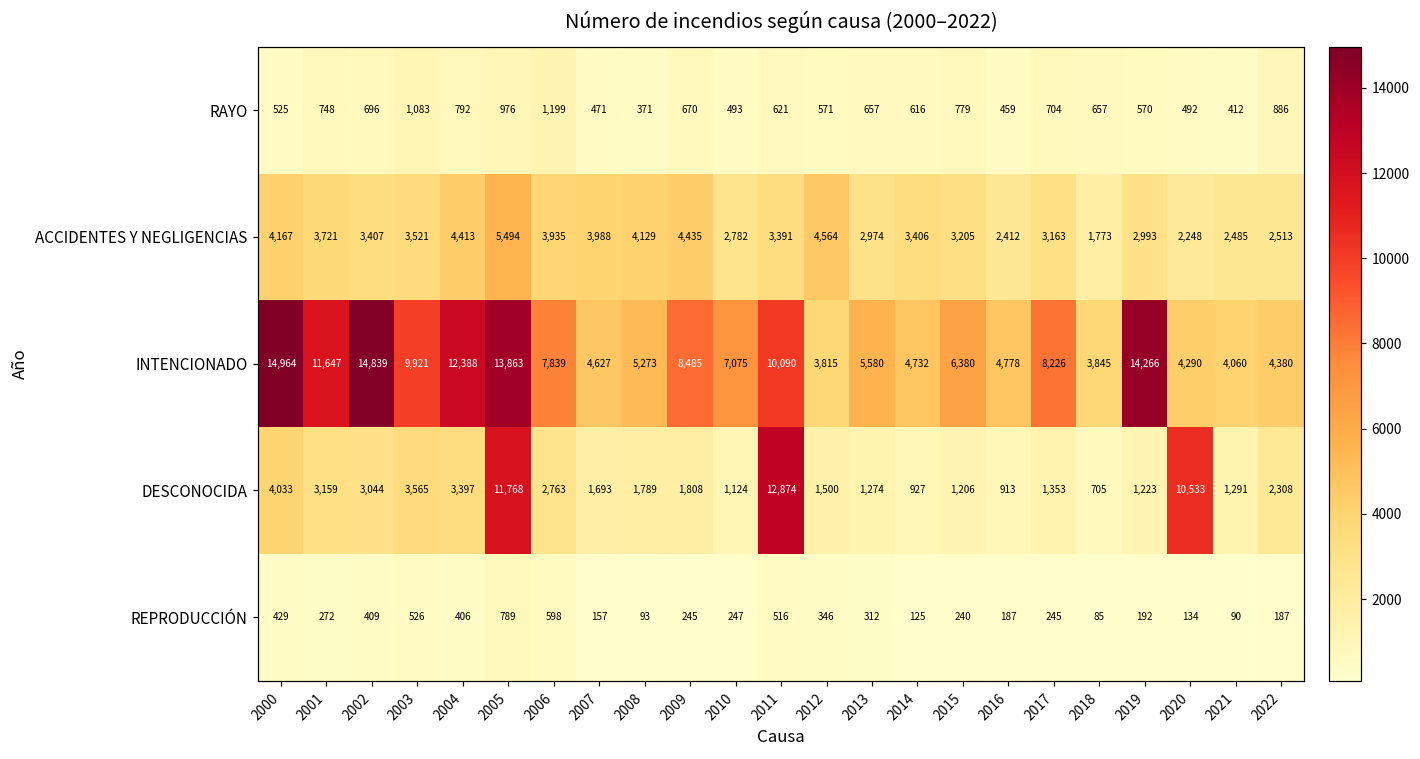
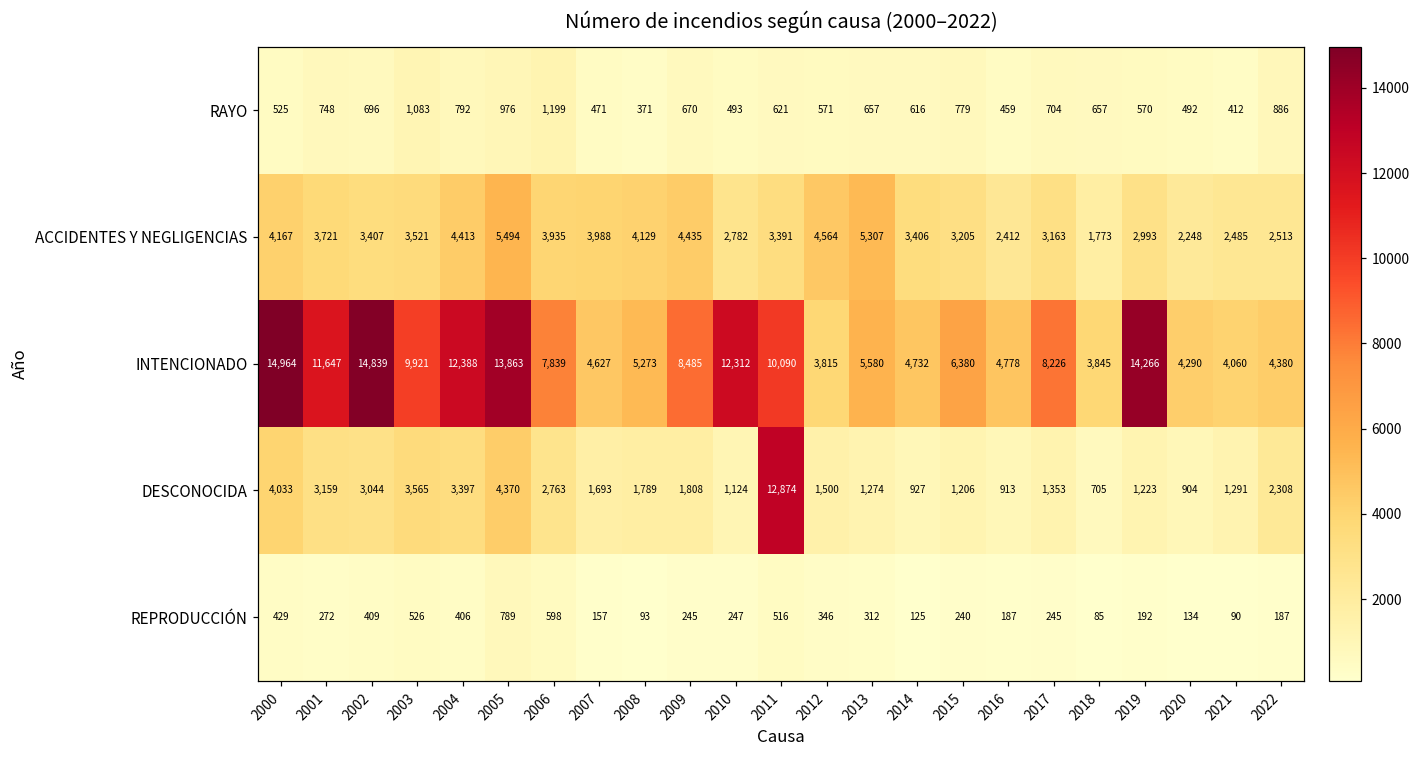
ACCIDENTES Y NEGLIGENCIAS, 2013: 2,974 -> 5,307
INTENCIONADO, 2010: 7,075 -> 12,312
DESCONOCIDA, 2005: 11,768 -> 4,370
DESCONOCIDA, 2020: 10,533 -> 904
